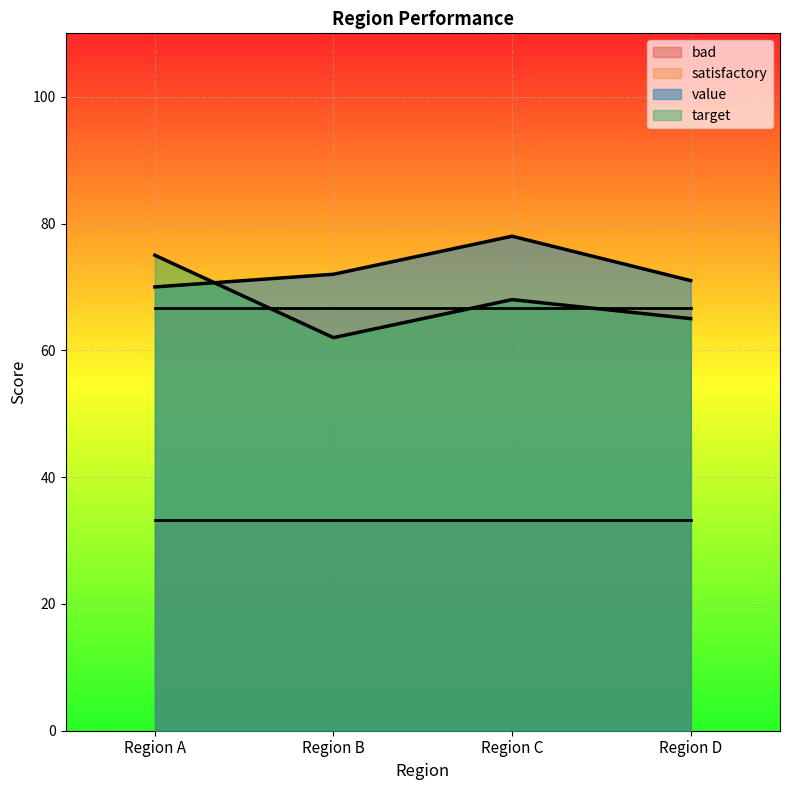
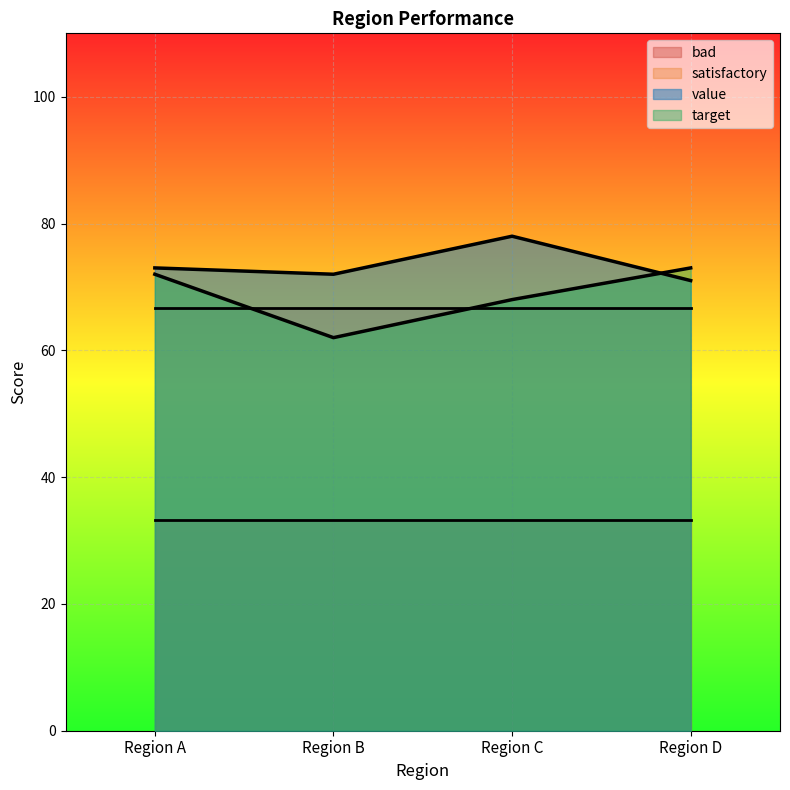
value, Region A: 70 -> 73
target, Region A: 75 -> 72
target, Region D: 65 -> 73
